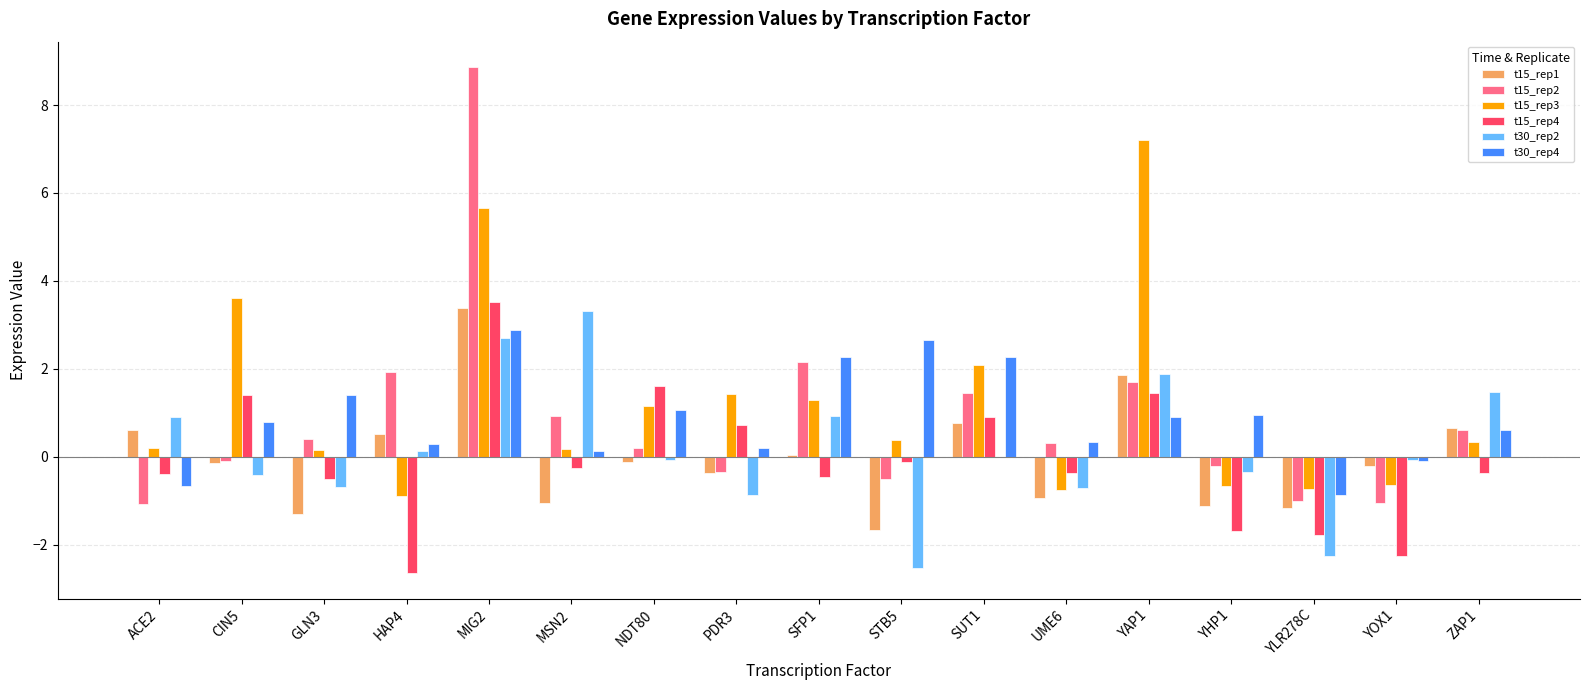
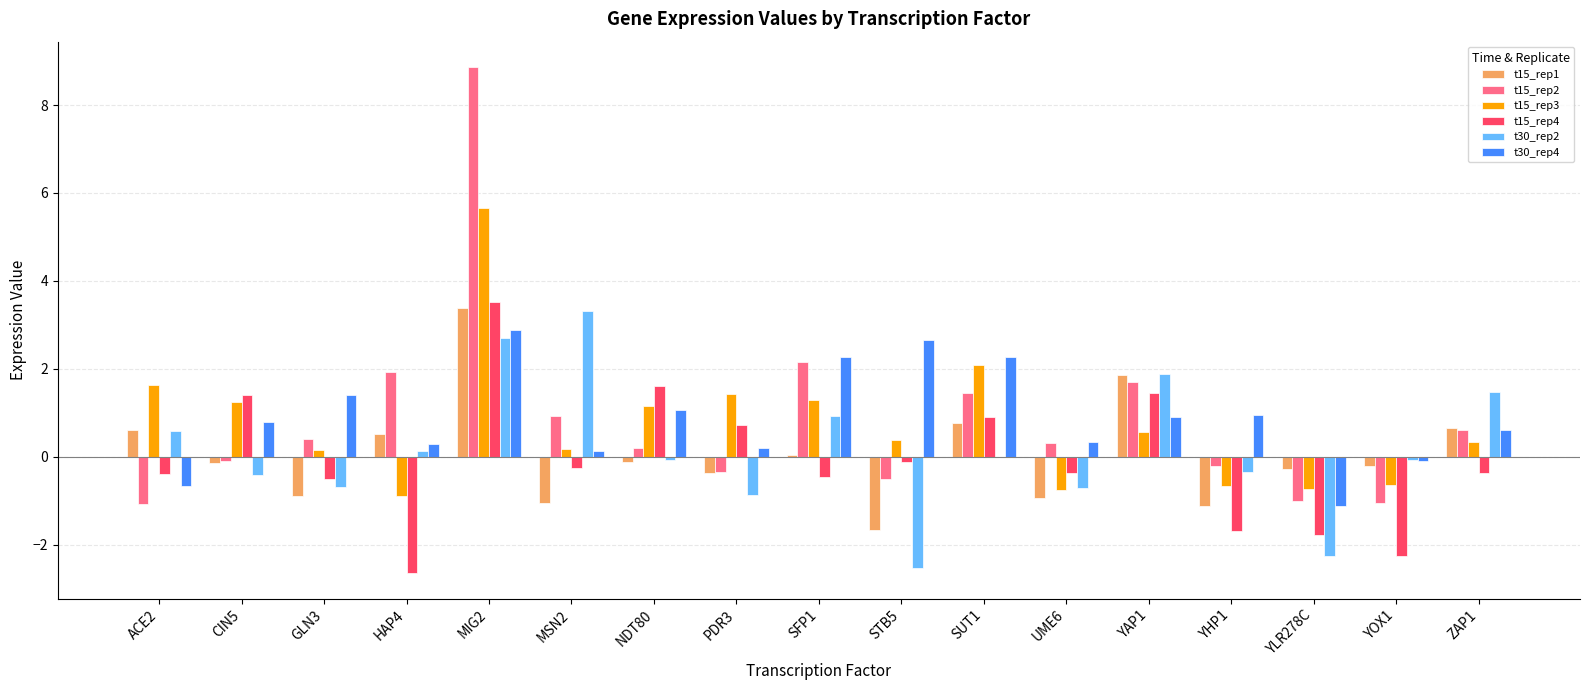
t15_rep3, ACE2: 0.2 -> 1.6
t30_rep2, ACE2: 0.9 -> 0.6
t15_rep3, CIN5: 3.6 -> 1.2
t15_rep1, GLN3: -1.3 -> -0.9
t15_rep3, YAP1: 7.2 -> 0.6
t15_rep1, YLR278C: -1.2 -> -0.3
t30_rep4, YLR278C: -0.9 -> -1.1
